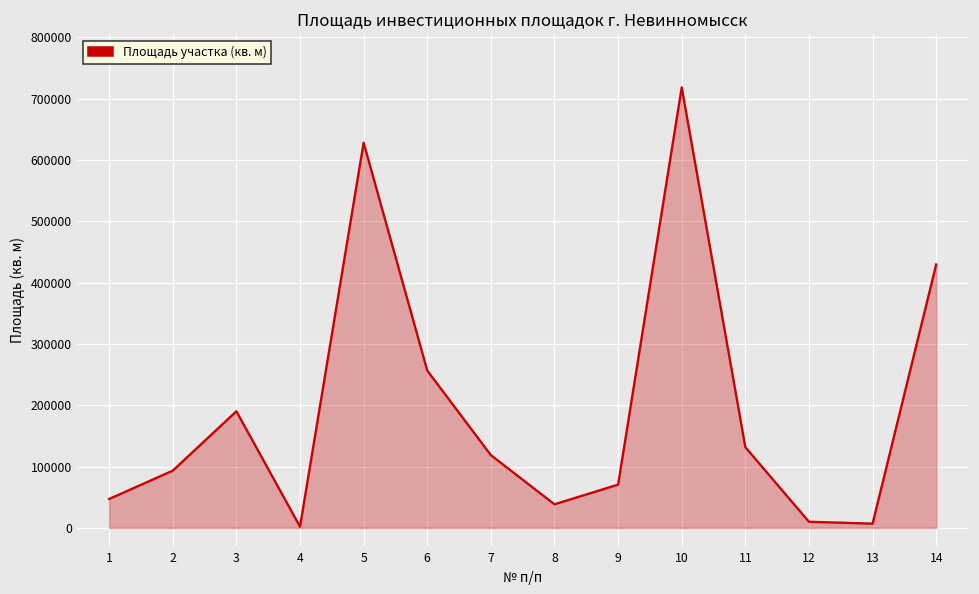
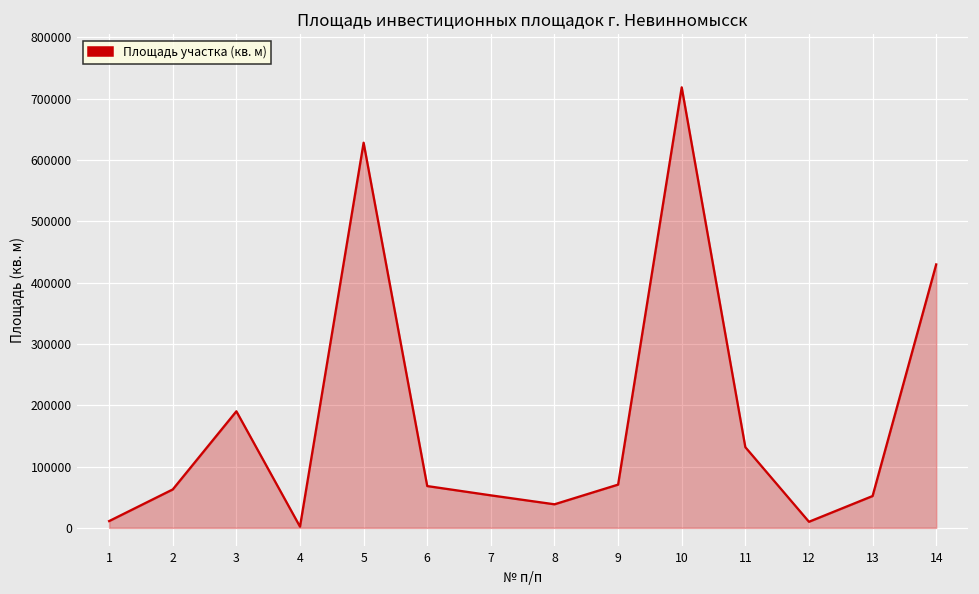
1: 50000 -> 10000
2: 90000 -> 60000
6: 260000 -> 70000
7: 120000 -> 50000
13: 10000 -> 50000
